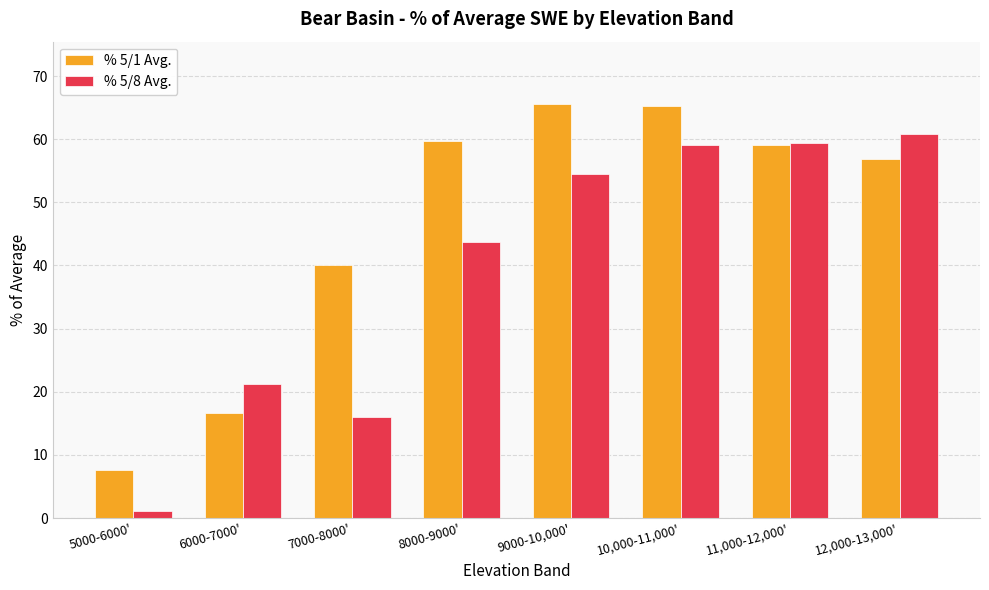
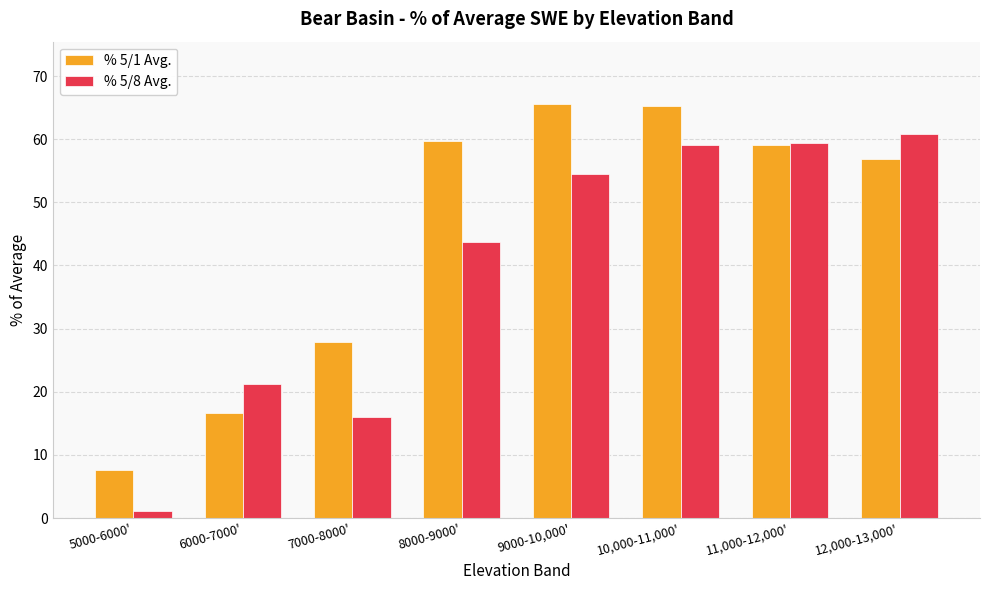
% 5/1 Avg., 7000-8000': 40 -> 28
